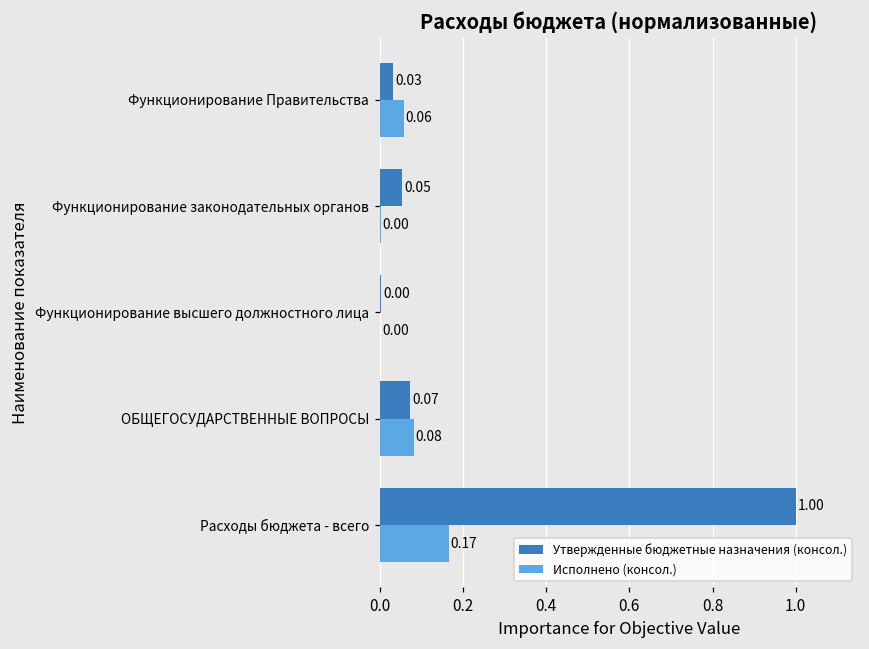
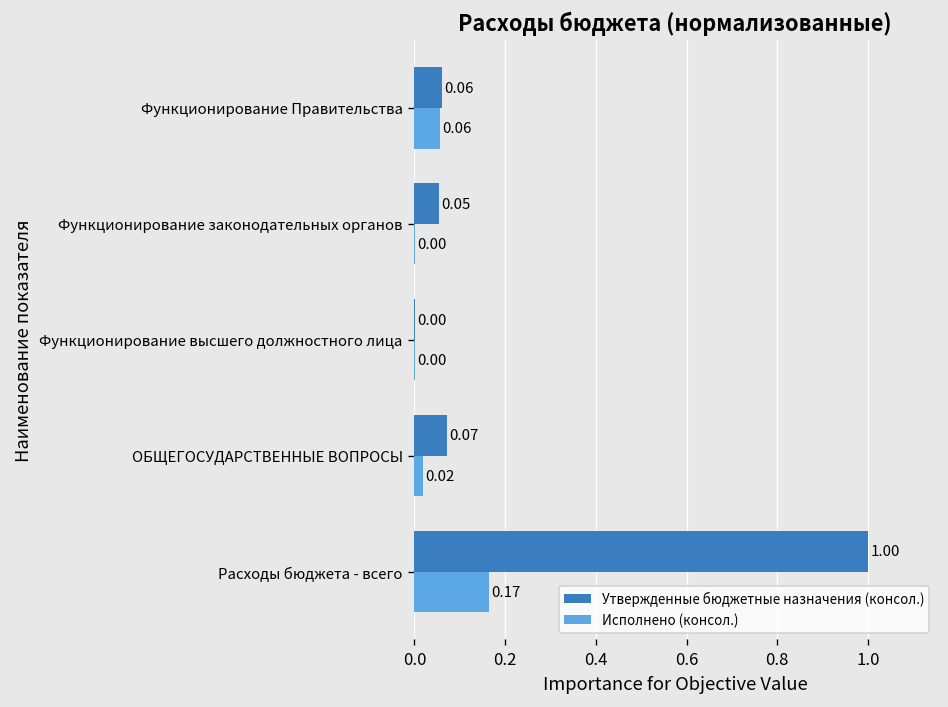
Утвержденные бюджетные назначения (консол.), Функционирование Правительства: 0.03 -> 0.06
Исполнено (консол.), ОБЩЕГОСУДАРСТВЕННЫЕ ВОПРОСЫ: 0.08 -> 0.02
